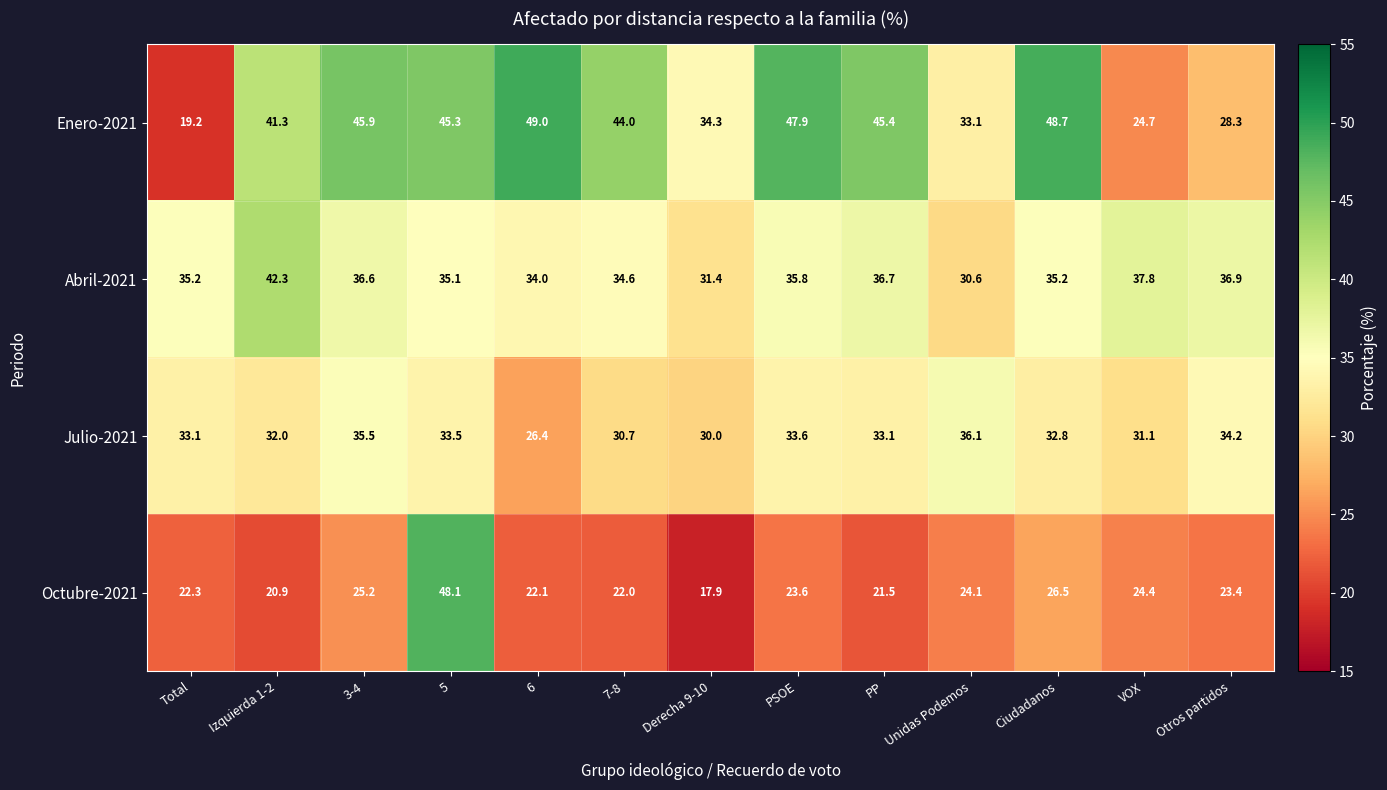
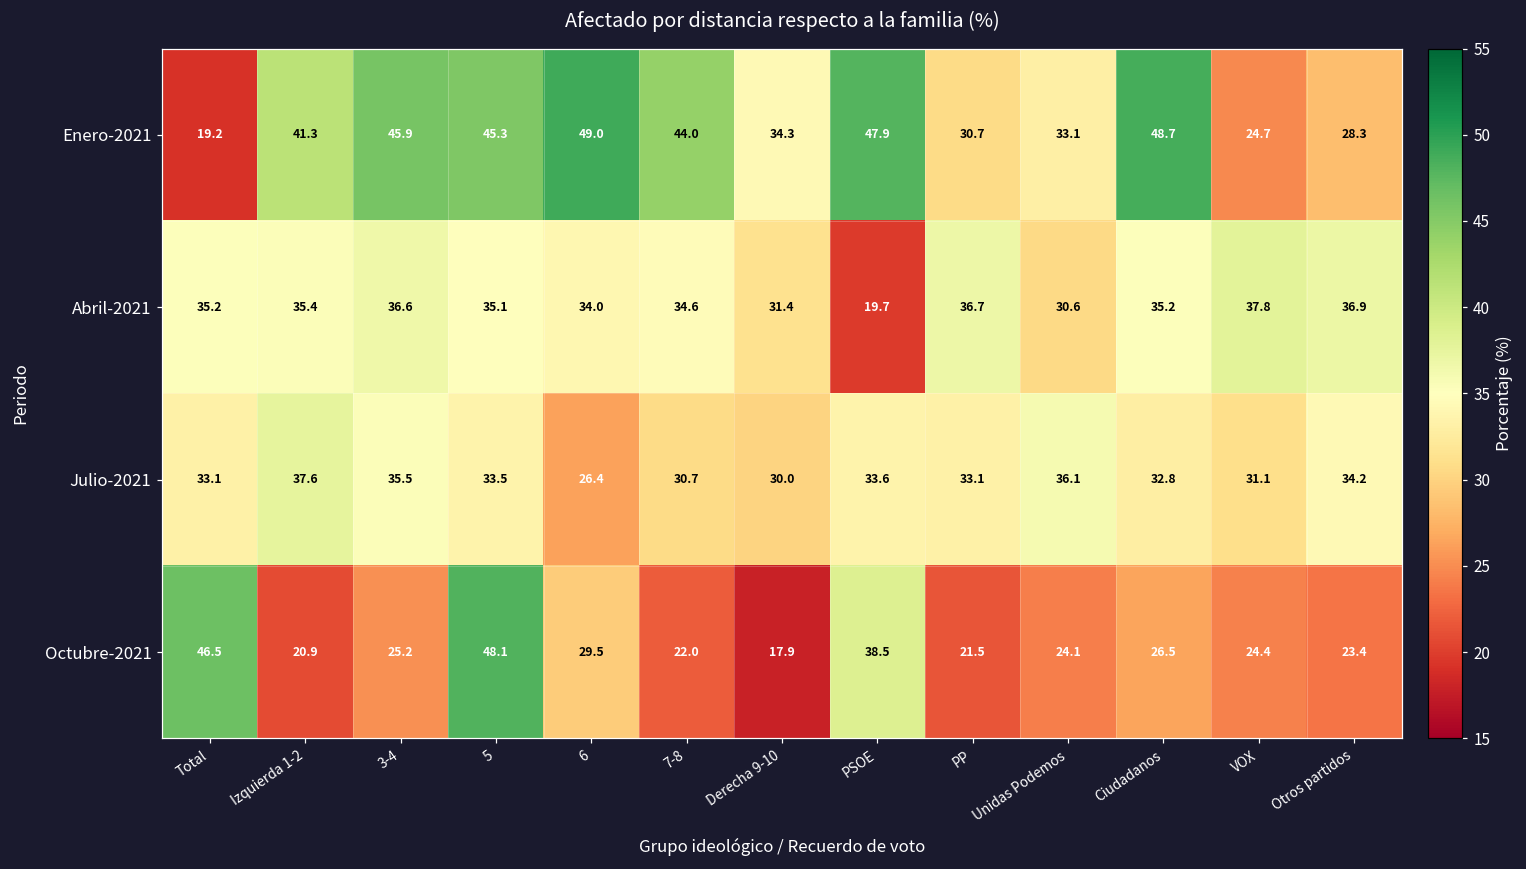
Enero-2021, PP: 45.4 -> 30.7
Abril-2021, Izquierda 1-2: 42.3 -> 35.4
Abril-2021, PSOE: 35.8 -> 19.7
Julio-2021, Izquierda 1-2: 32.0 -> 37.6
Octubre-2021, Total: 22.3 -> 46.5
Octubre-2021, 6: 22.1 -> 29.5
Octubre-2021, PSOE: 23.6 -> 38.5
